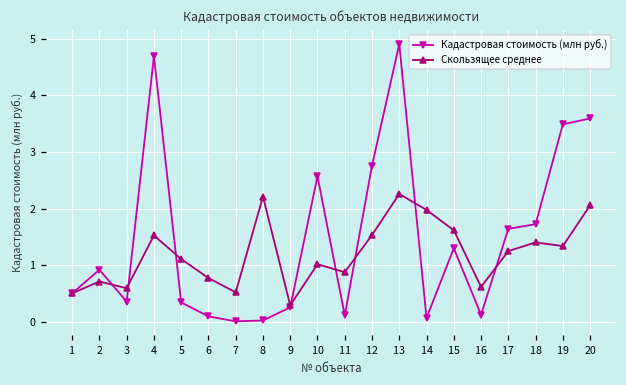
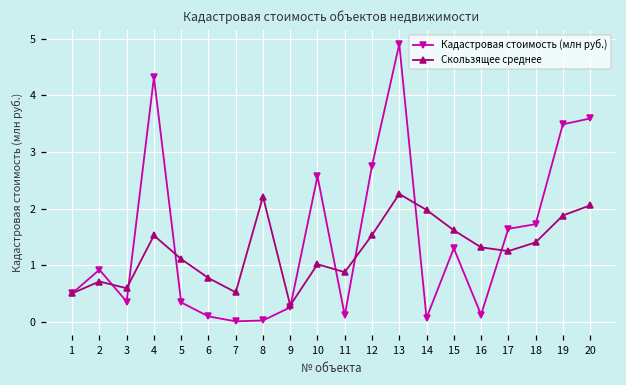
Кадастровая стоимость (млн руб.), 4: 4.7 -> 4.3
Скользящее среднее, 16: 0.6 -> 1.3
Скользящее среднее, 19: 1.3 -> 1.9
